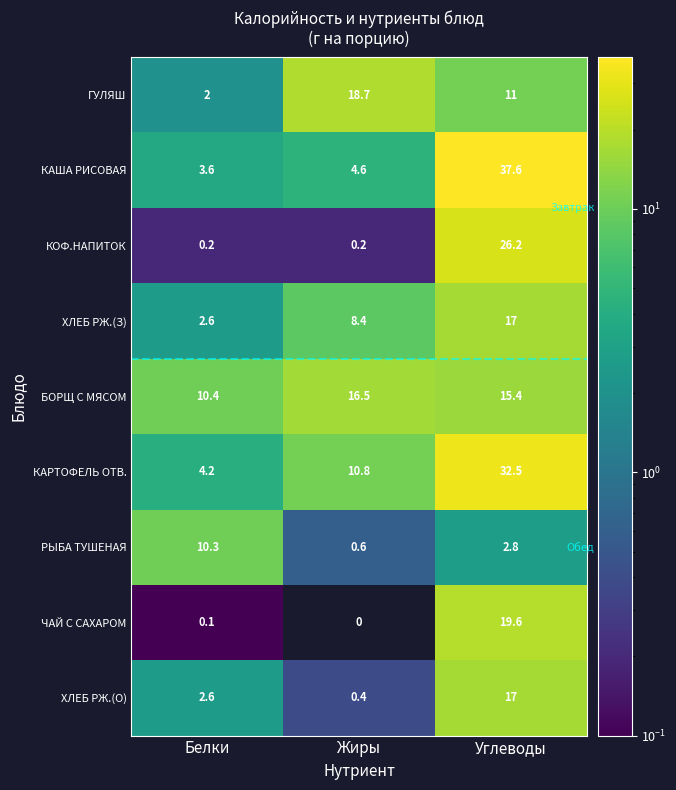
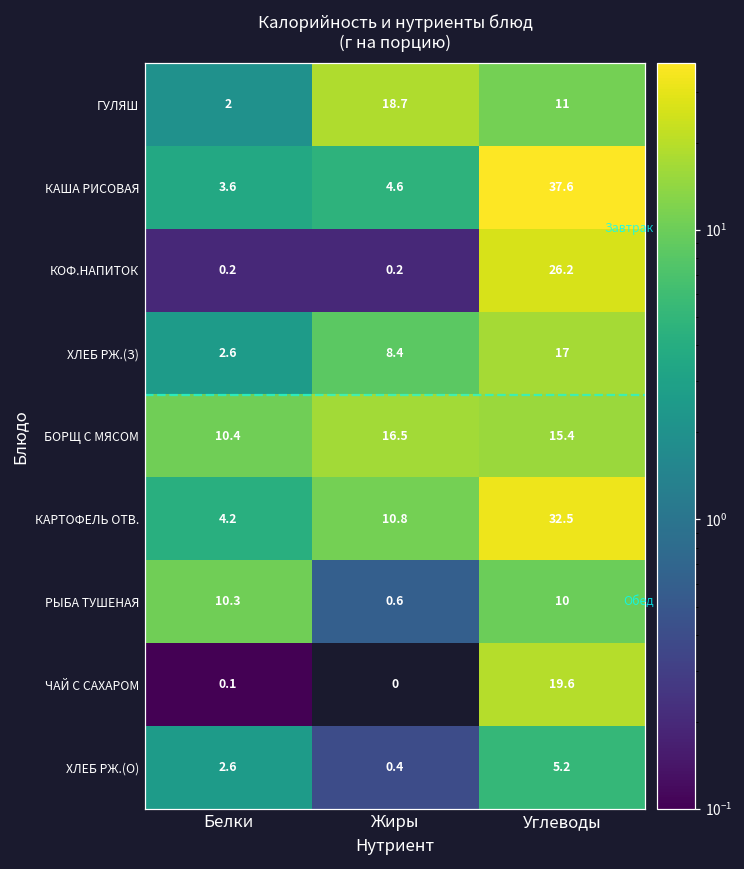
РЫБА ТУШЕНАЯ, Углеводы: 2.8 -> 10
ХЛЕБ РЖ.(О), Углеводы: 17 -> 5.2
